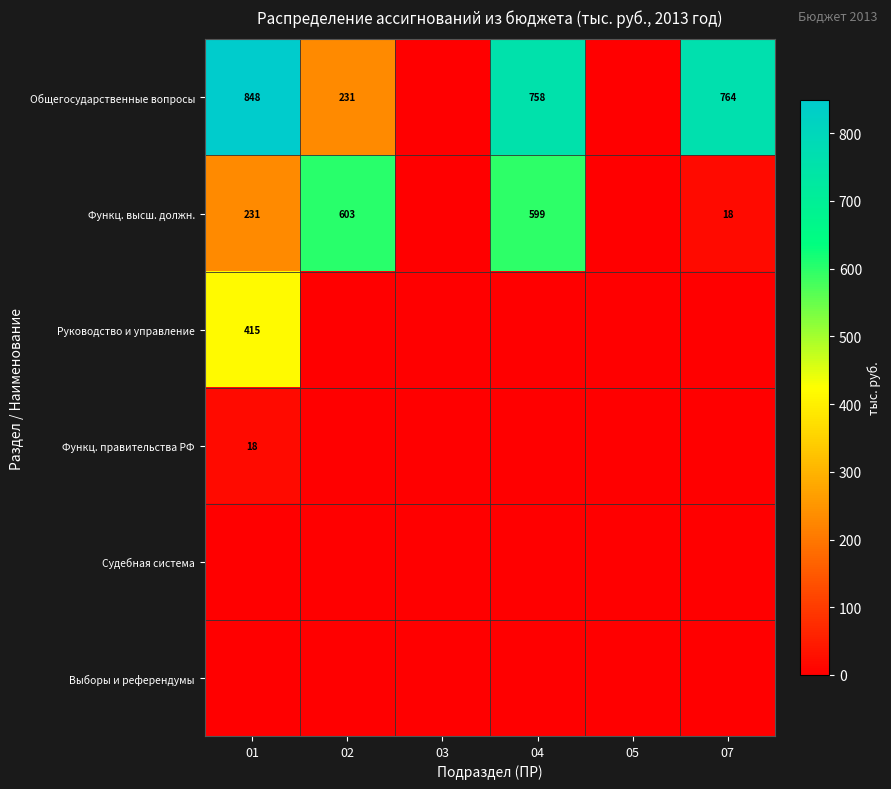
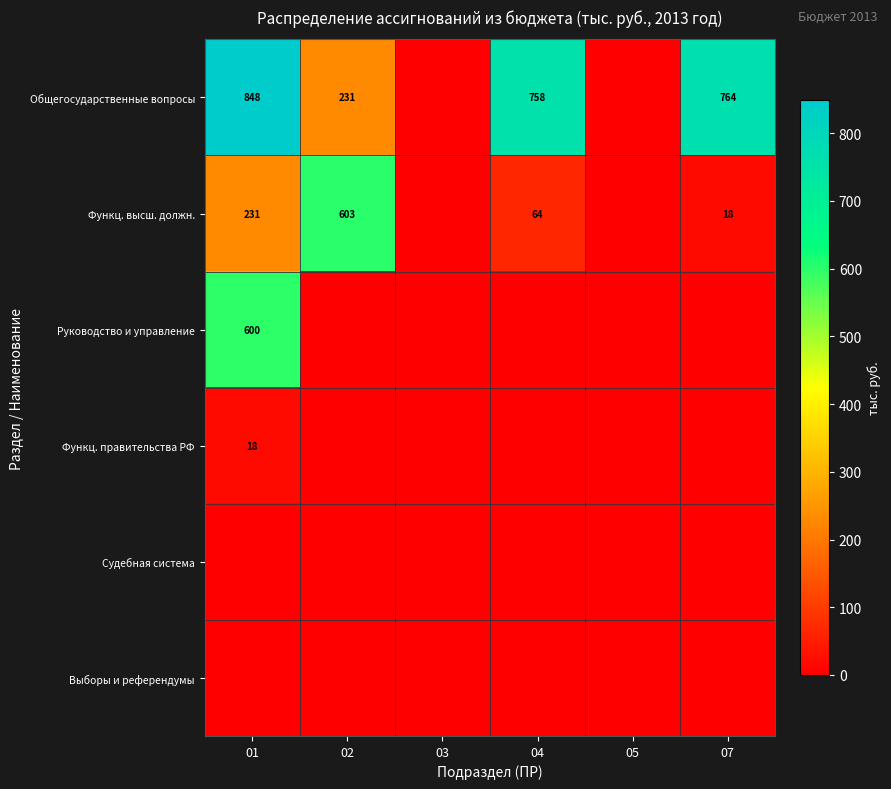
Функц. высш. должн., 04: 599 -> 64
Руководство и управление, 01: 415 -> 600
